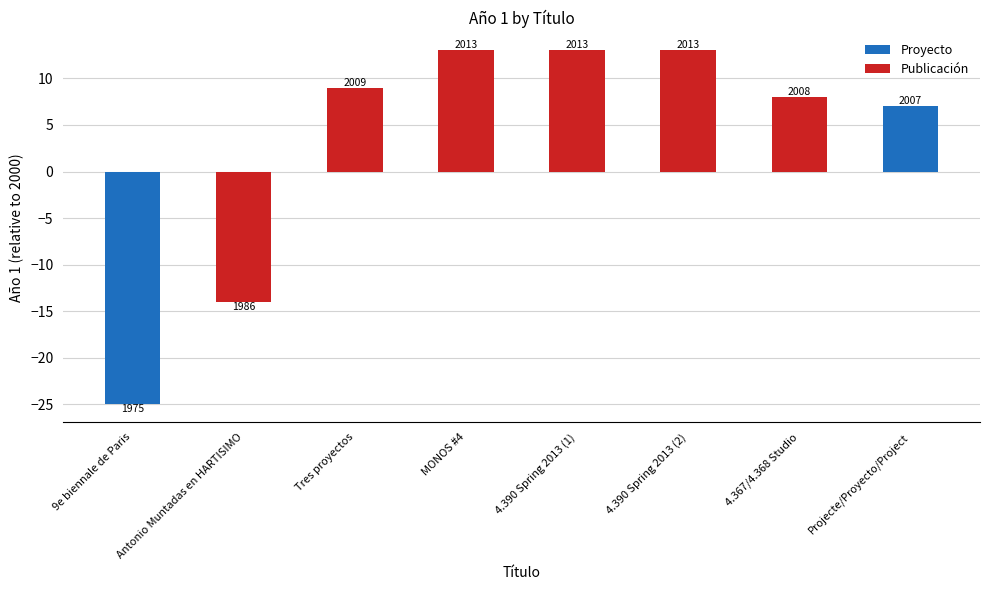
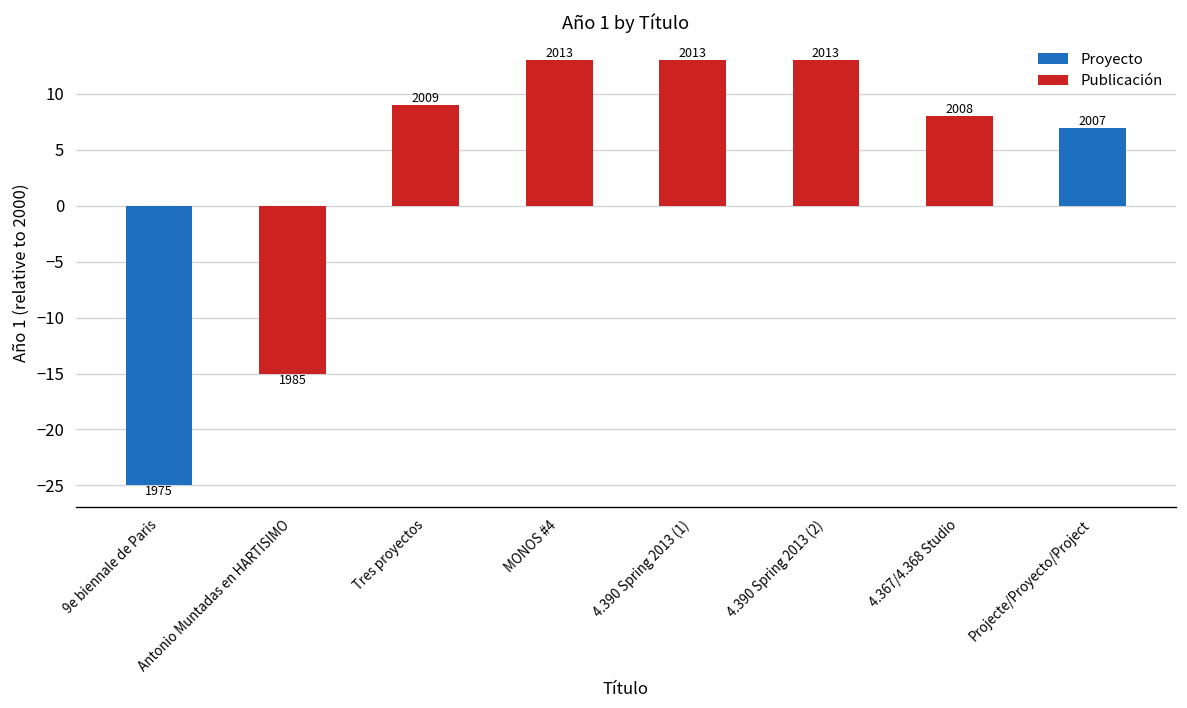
Antonio Muntadas en HARTISIMO: 1986 -> 1985
